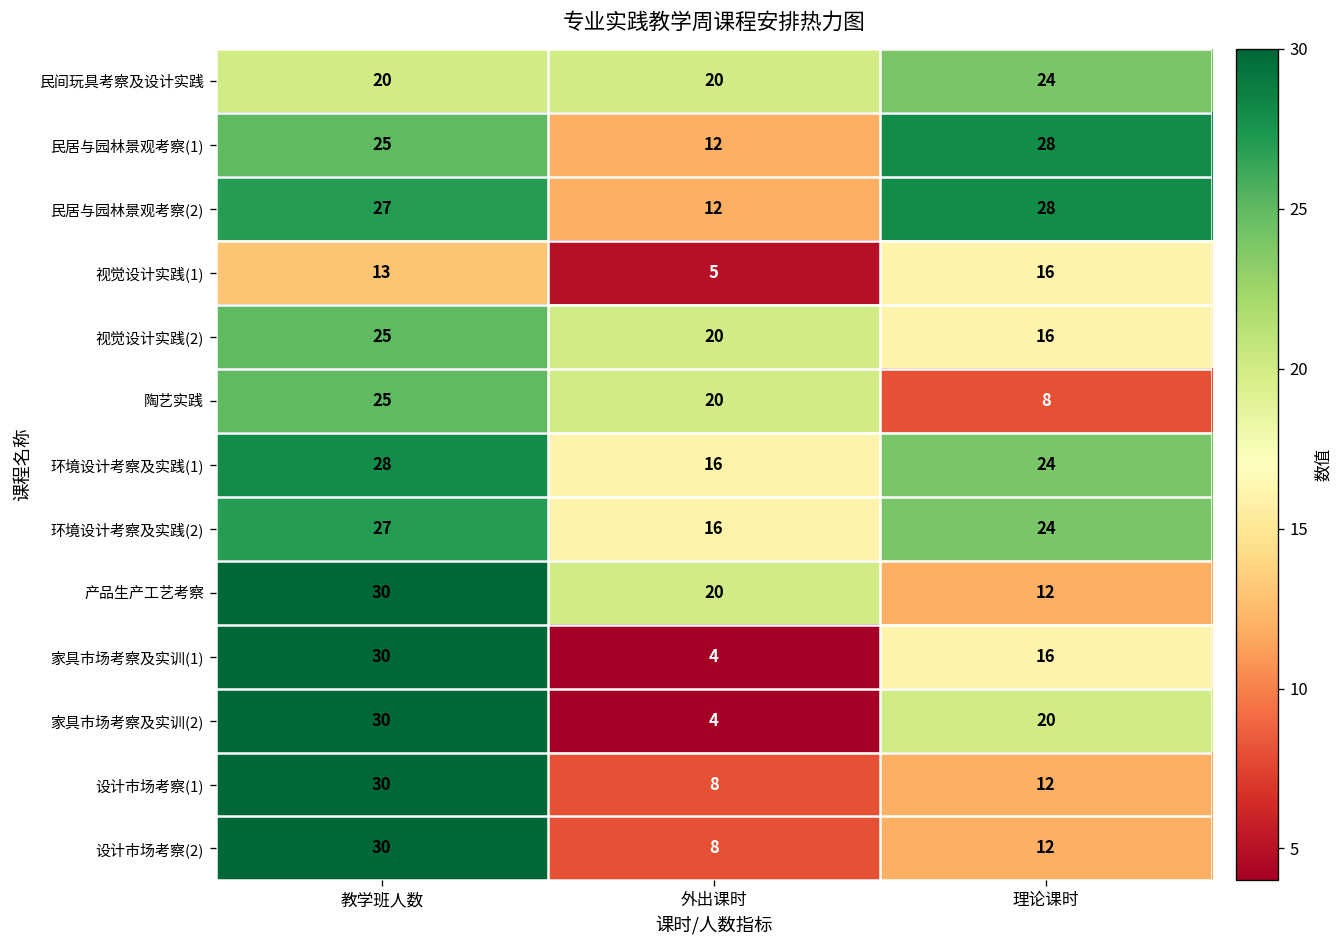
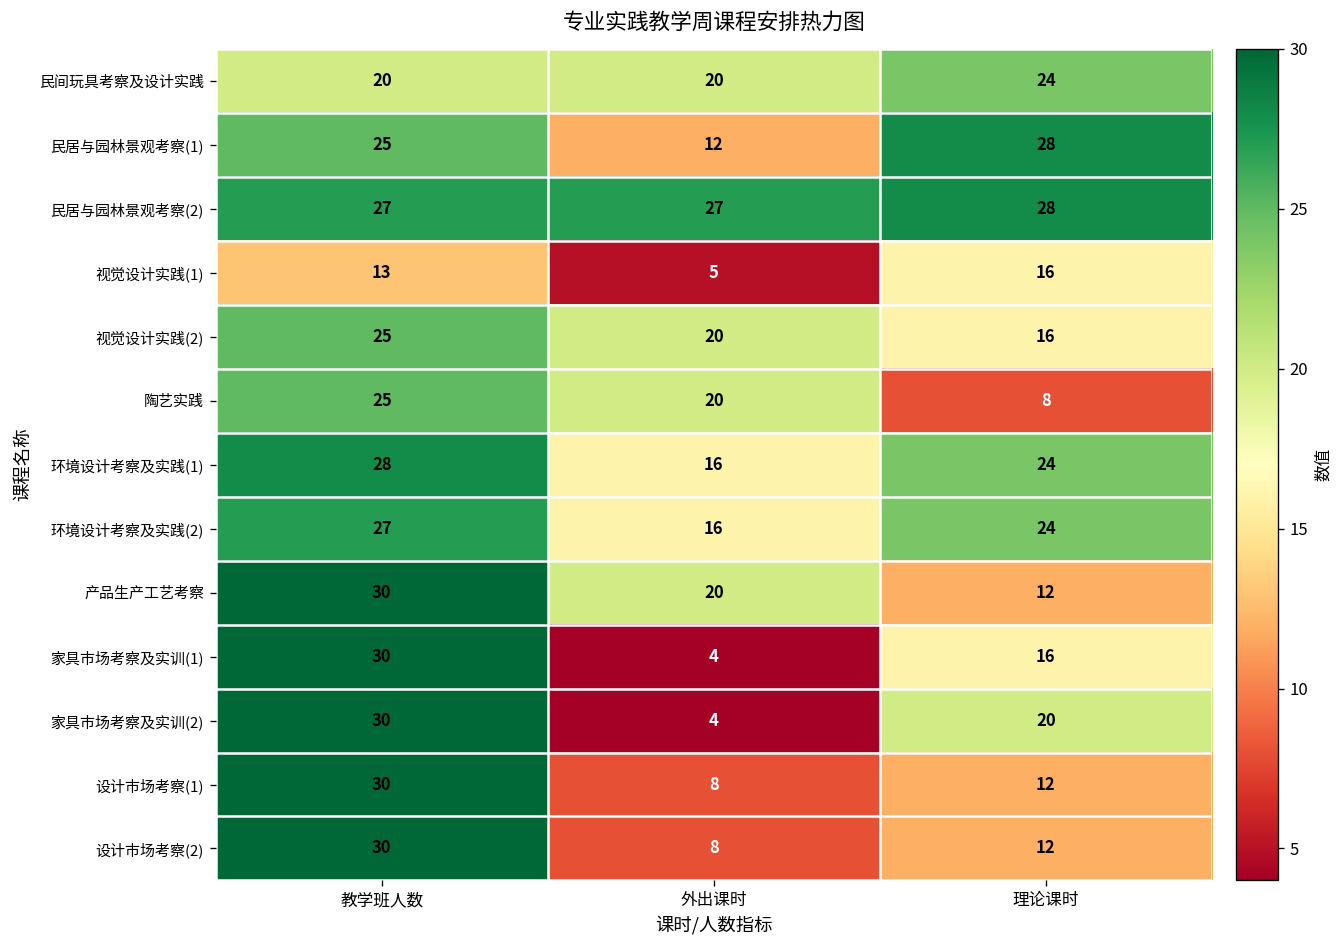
民居与园林景观考察(2), 外出课时: 12 -> 27
